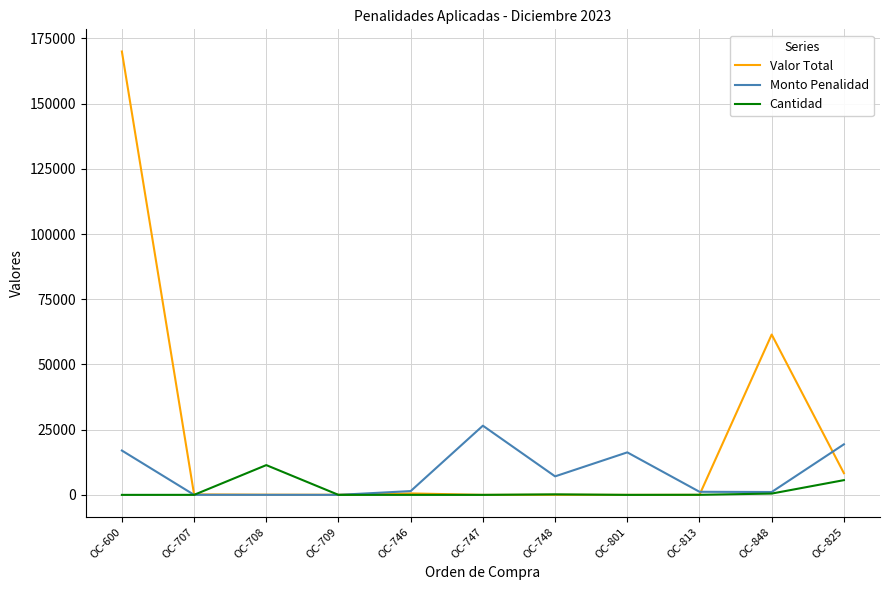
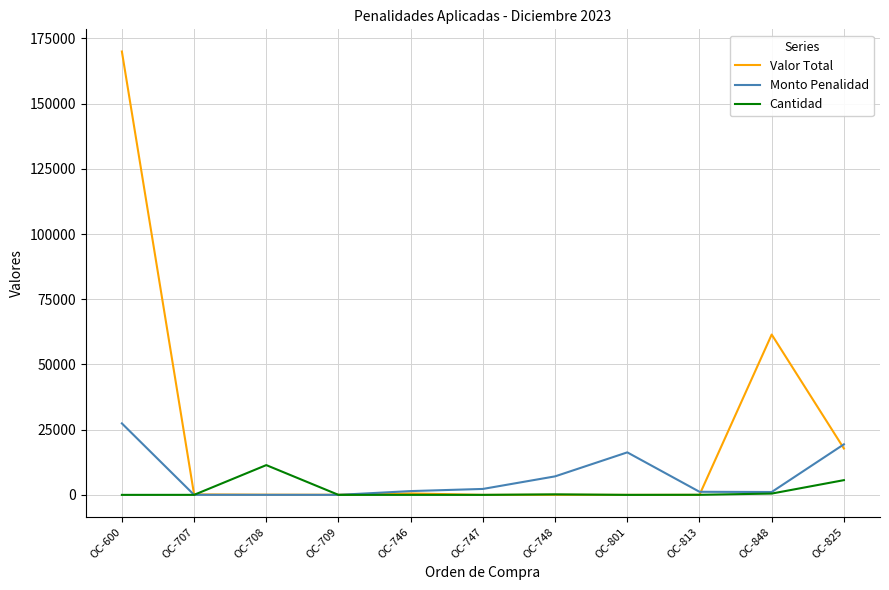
Monto Penalidad, OC-600: 17000 -> 27000
Monto Penalidad, OC-747: 27000 -> 2000
Valor Total, OC-825: 8000 -> 18000
